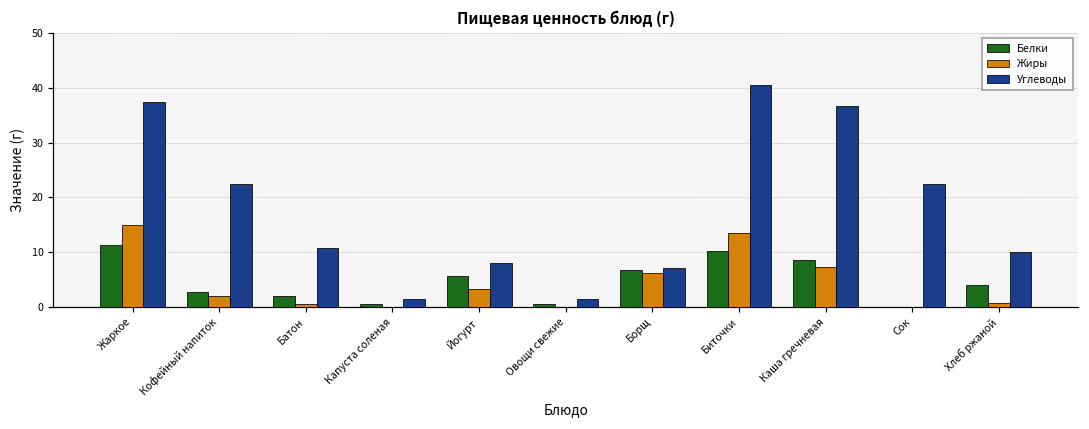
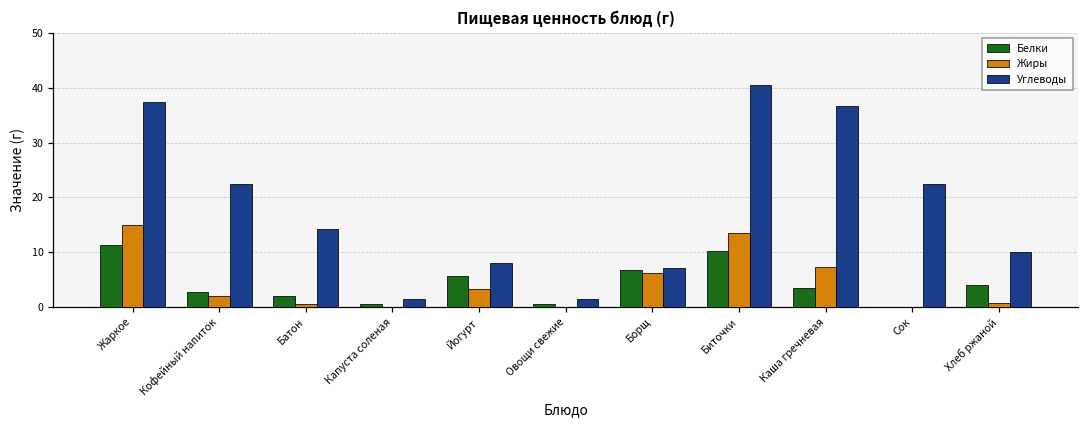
Углеводы, Батон: 11 -> 14
Белки, Каша гречневая: 9 -> 4
